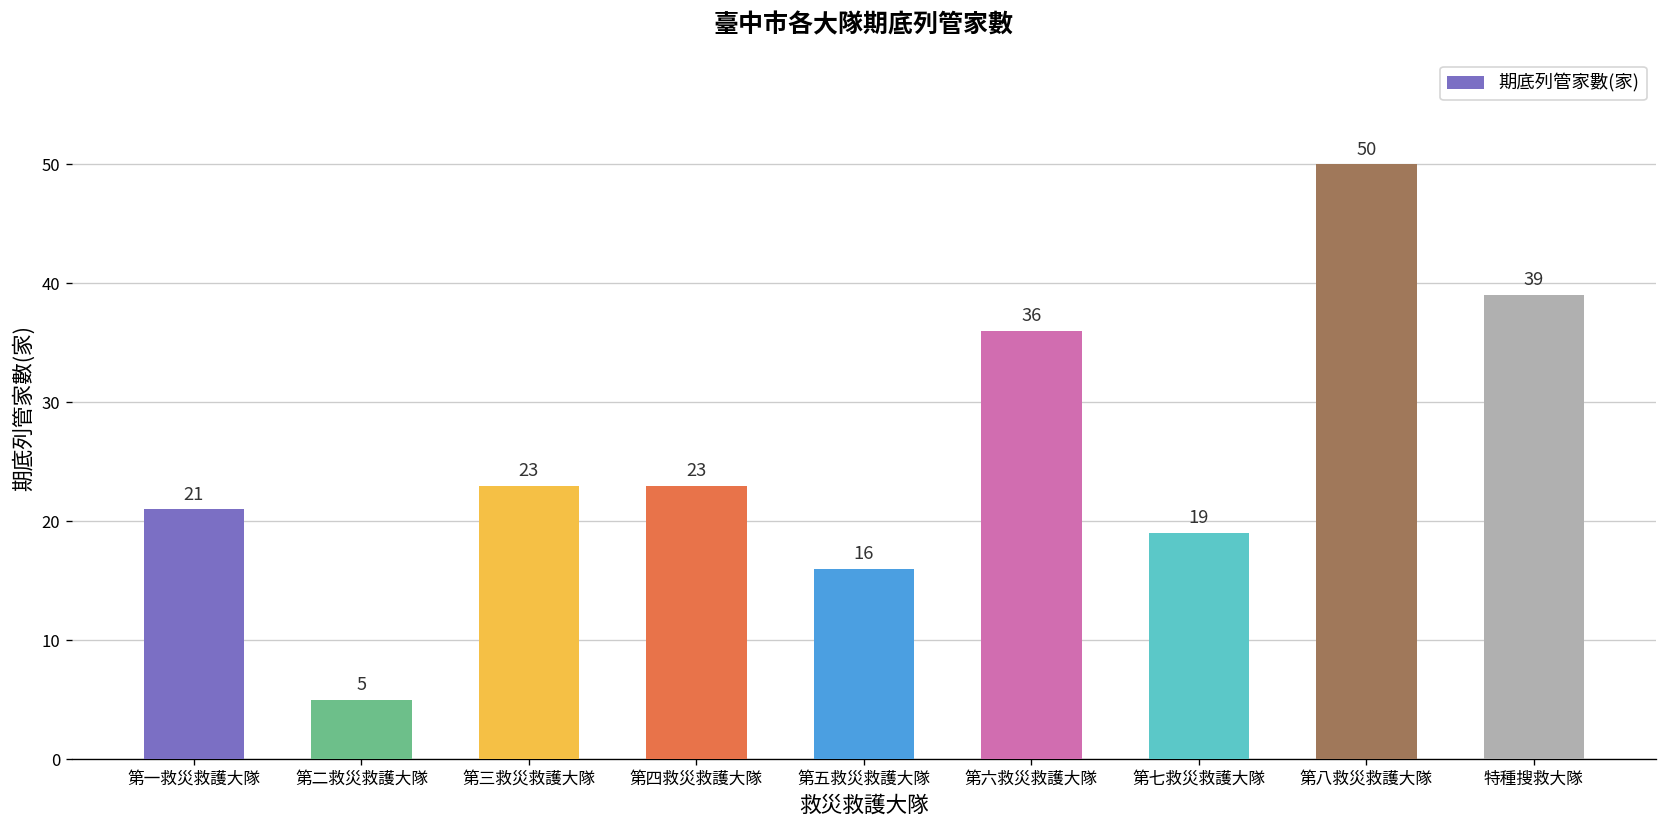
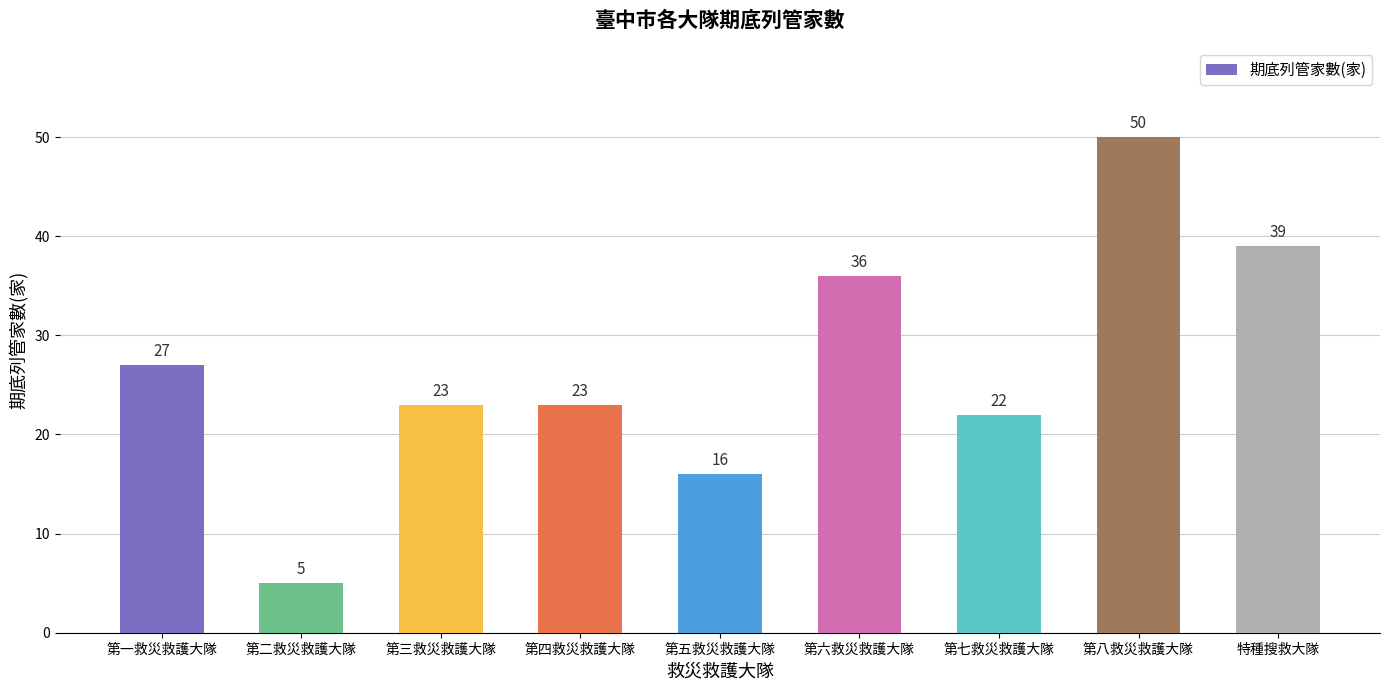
第一救災救護大隊: 21 -> 27
第七救災救護大隊: 19 -> 22
